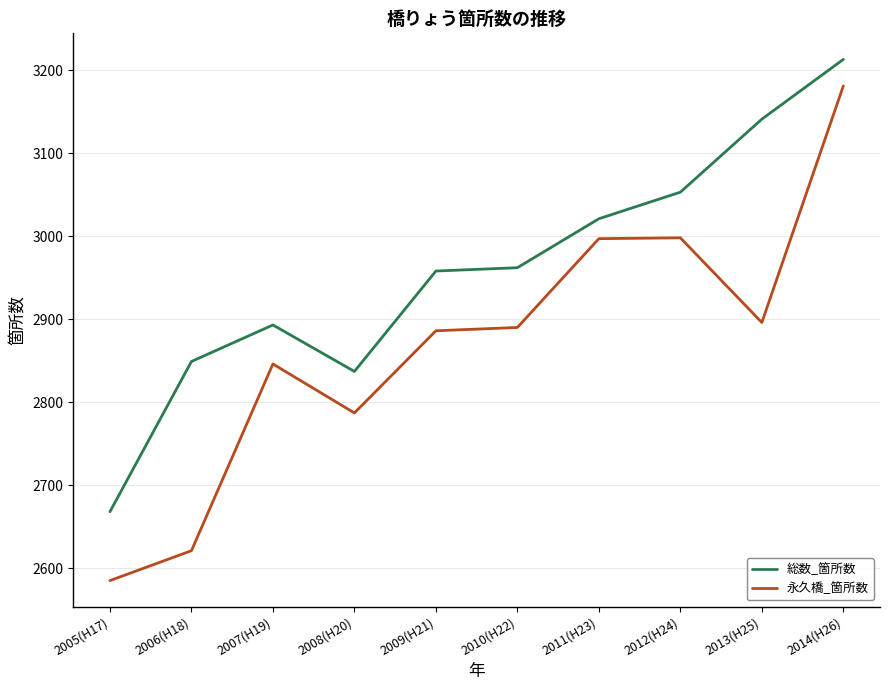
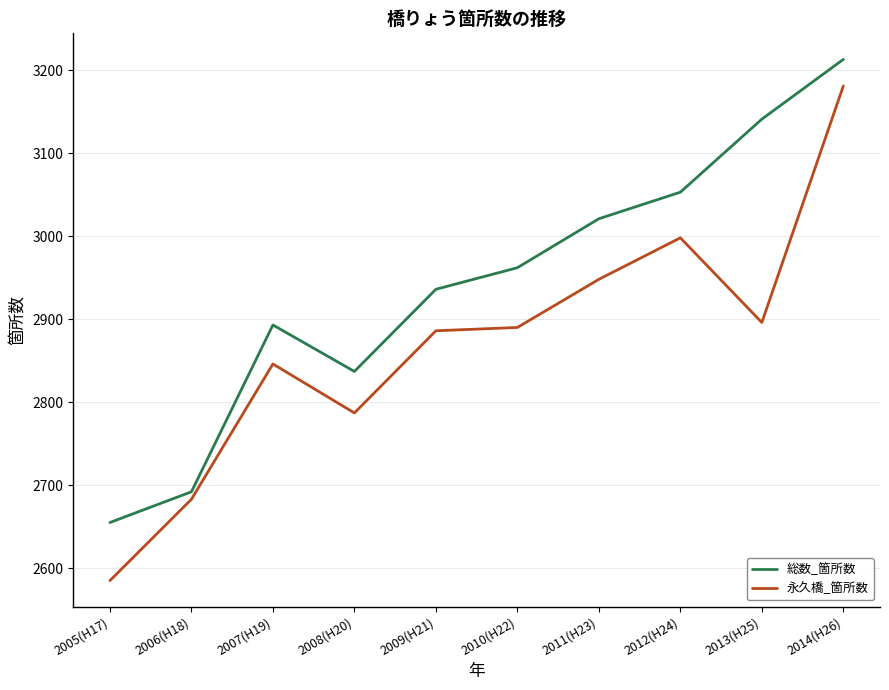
総数_箇所数, 2005(H17): 2670 -> 2660
総数_箇所数, 2006(H18): 2850 -> 2690
永久橋_箇所数, 2006(H18): 2620 -> 2680
総数_箇所数, 2009(H21): 2960 -> 2940
永久橋_箇所数, 2011(H23): 3000 -> 2950
